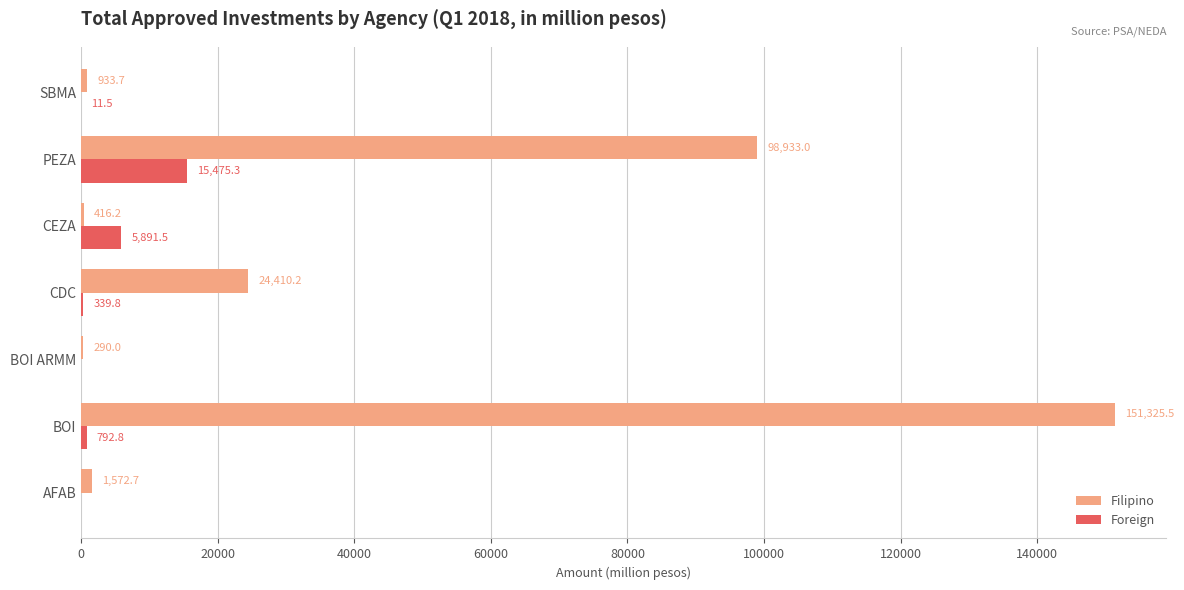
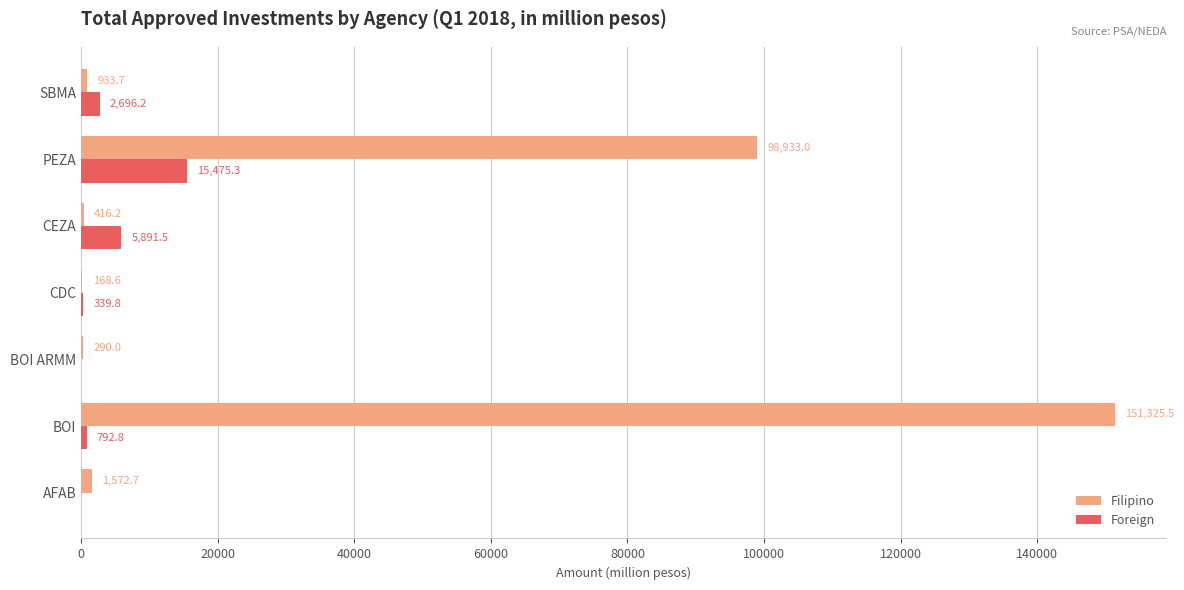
Foreign, SBMA: 11.5 -> 2,696.2
Filipino, CDC: 24,410.2 -> 168.6
